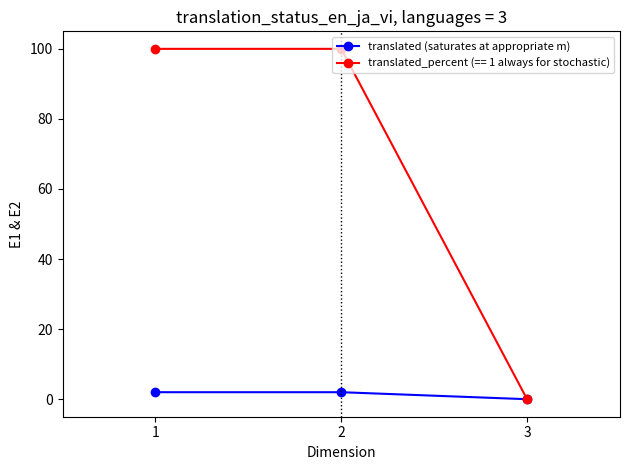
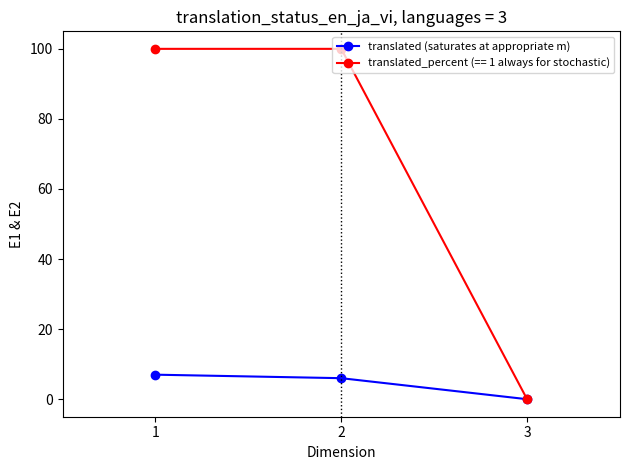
translated (saturates at appropriate m), 1: 2 -> 7
translated (saturates at appropriate m), 2: 2 -> 6
